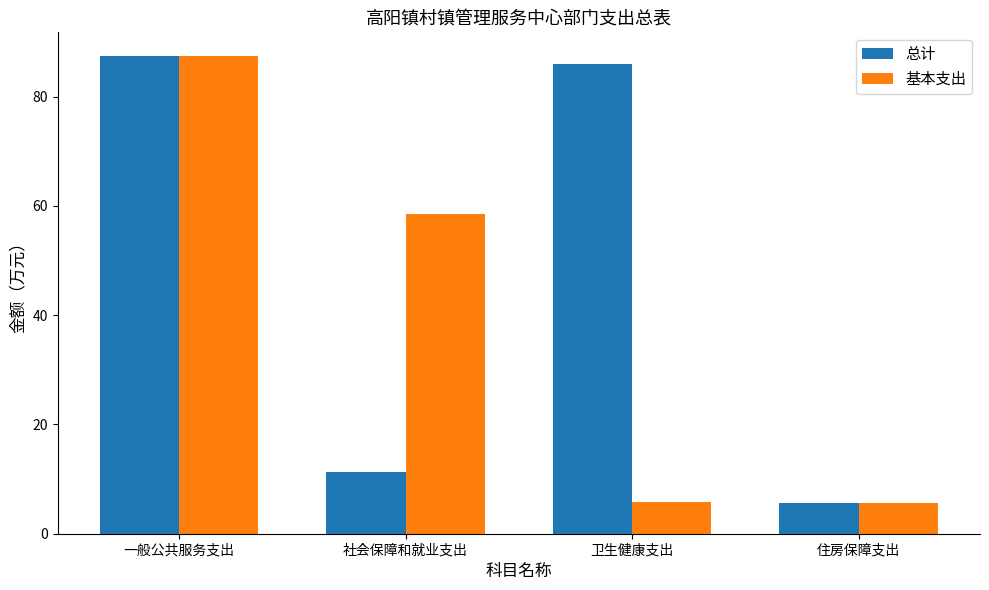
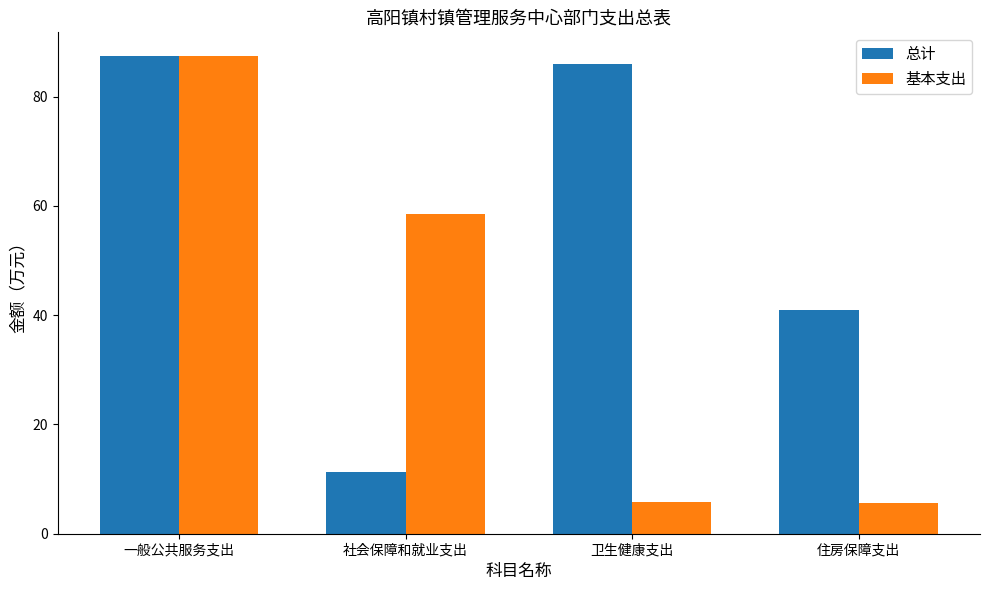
总计, 住房保障支出: 6 -> 41
